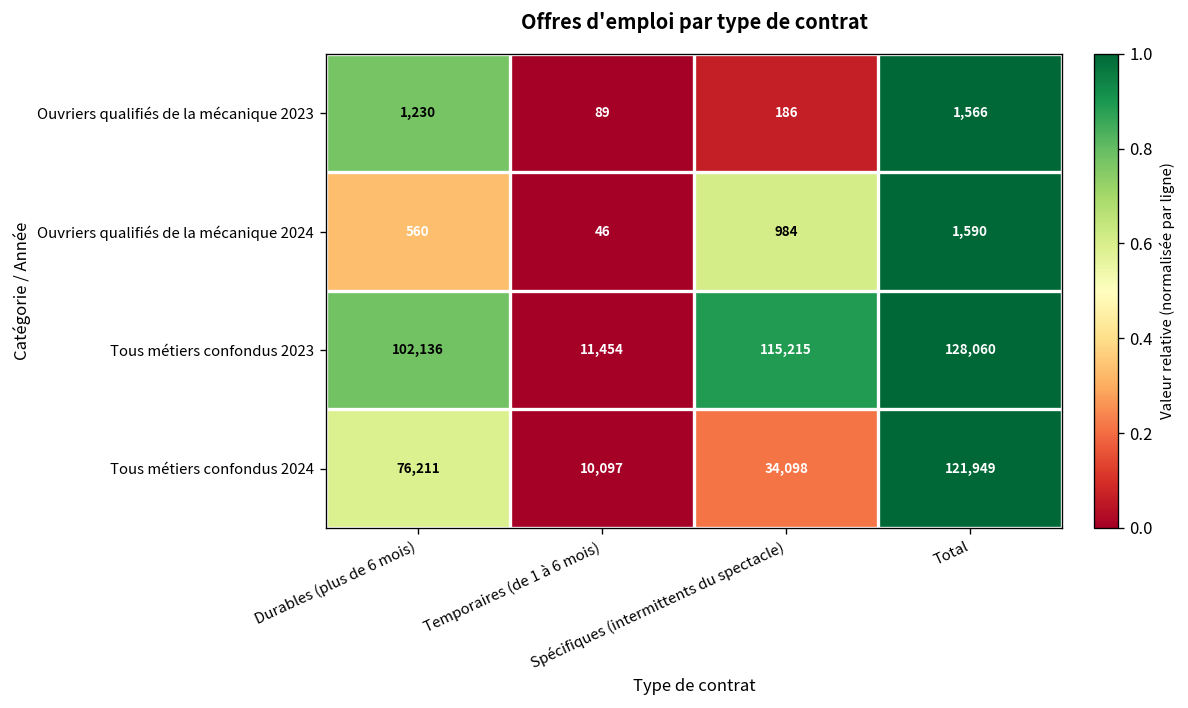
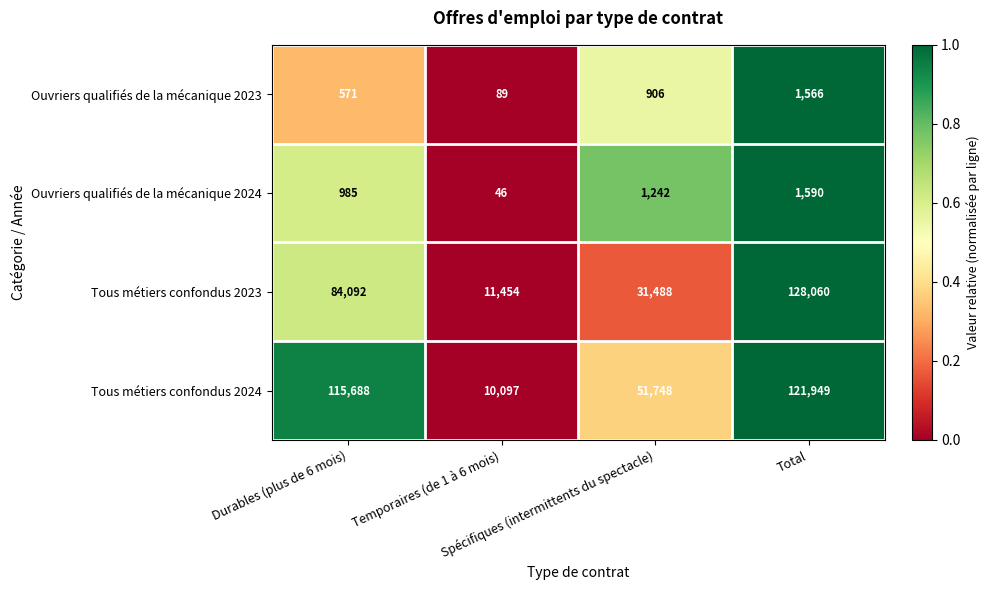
Ouvriers qualifiés de la mécanique 2023, Durables (plus de 6 mois): 1,230 -> 571
Ouvriers qualifiés de la mécanique 2023, Spécifiques (intermittents du spectacle): 186 -> 906
Ouvriers qualifiés de la mécanique 2024, Durables (plus de 6 mois): 560 -> 985
Ouvriers qualifiés de la mécanique 2024, Spécifiques (intermittents du spectacle): 984 -> 1,242
Tous métiers confondus 2023, Durables (plus de 6 mois): 102,136 -> 84,092
Tous métiers confondus 2023, Spécifiques (intermittents du spectacle): 115,215 -> 31,488
Tous métiers confondus 2024, Durables (plus de 6 mois): 76,211 -> 115,688
Tous métiers confondus 2024, Spécifiques (intermittents du spectacle): 34,098 -> 51,748
